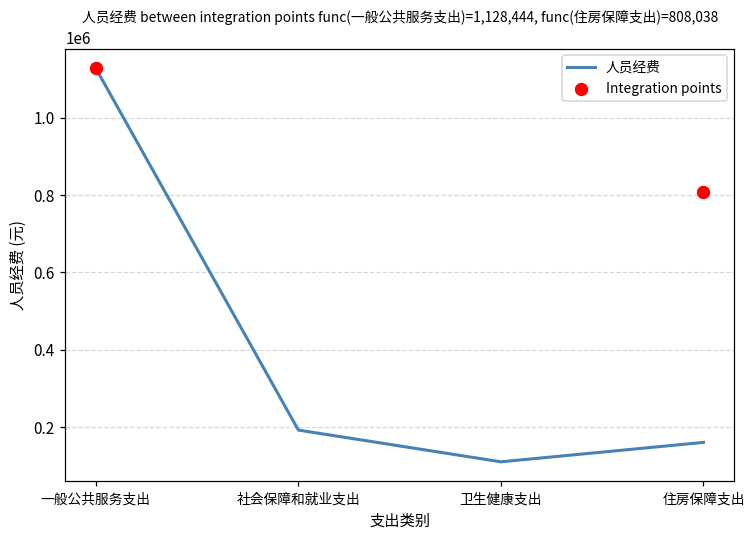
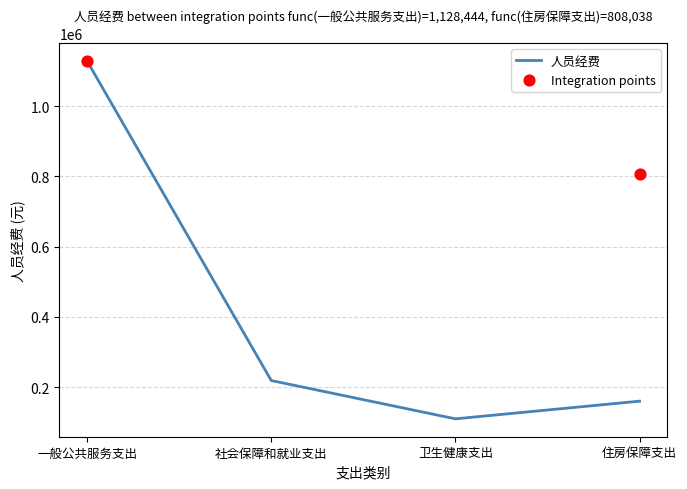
人员经费, 社会保障和就业支出: 190000 -> 220000
